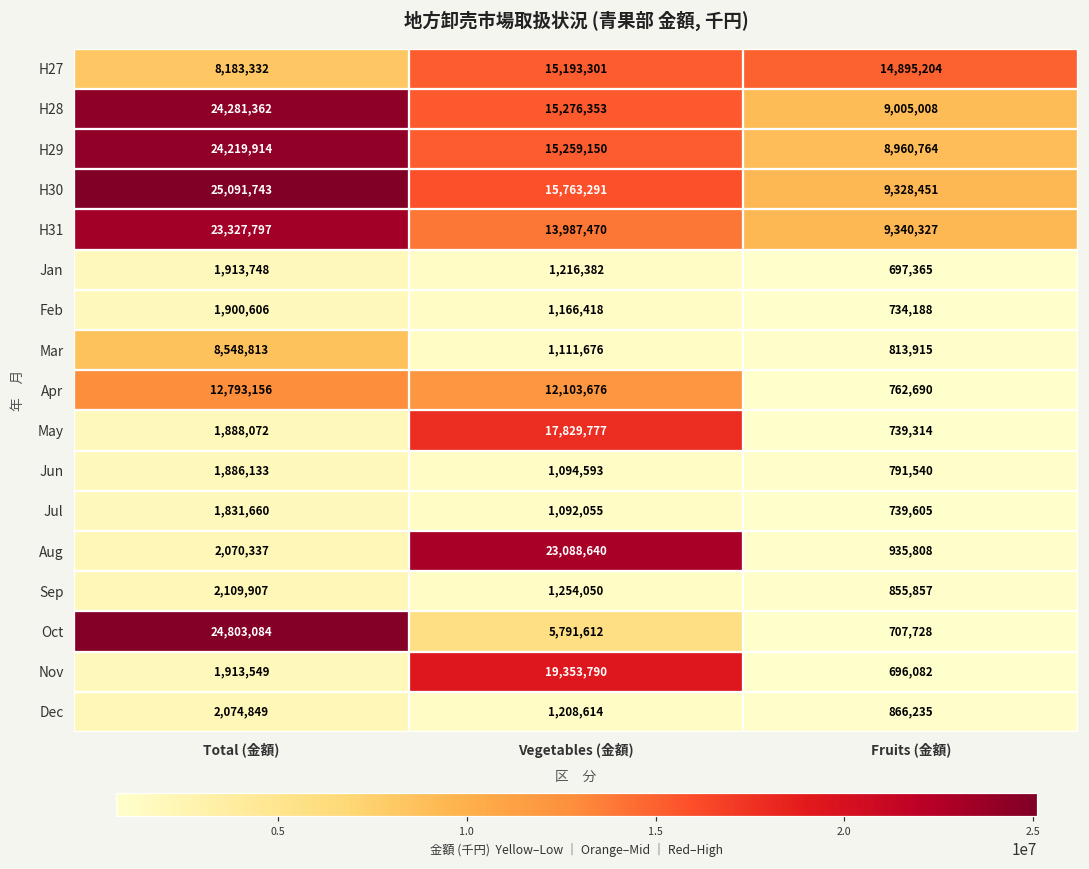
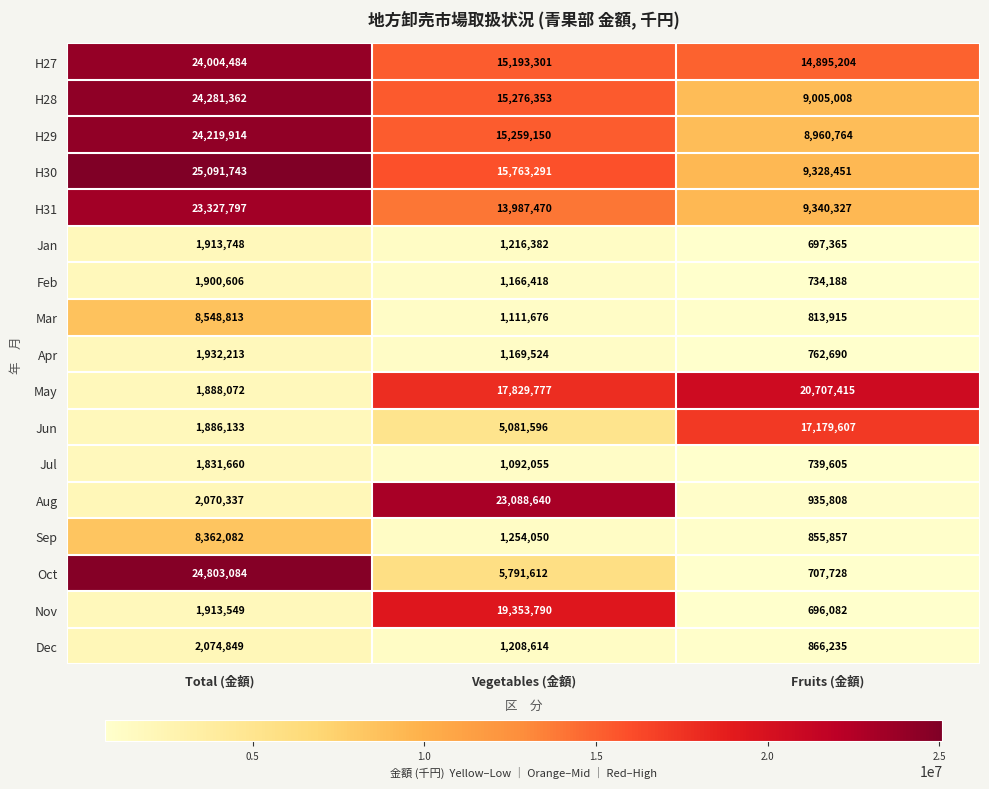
H27, Total (金額): 8,183,332 -> 24,004,484
Apr, Total (金額): 12,793,156 -> 1,932,213
Apr, Vegetables (金額): 12,103,676 -> 1,169,524
May, Fruits (金額): 739,314 -> 20,707,415
Jun, Vegetables (金額): 1,094,593 -> 5,081,596
Jun, Fruits (金額): 791,540 -> 17,179,607
Sep, Total (金額): 2,109,907 -> 8,362,082
